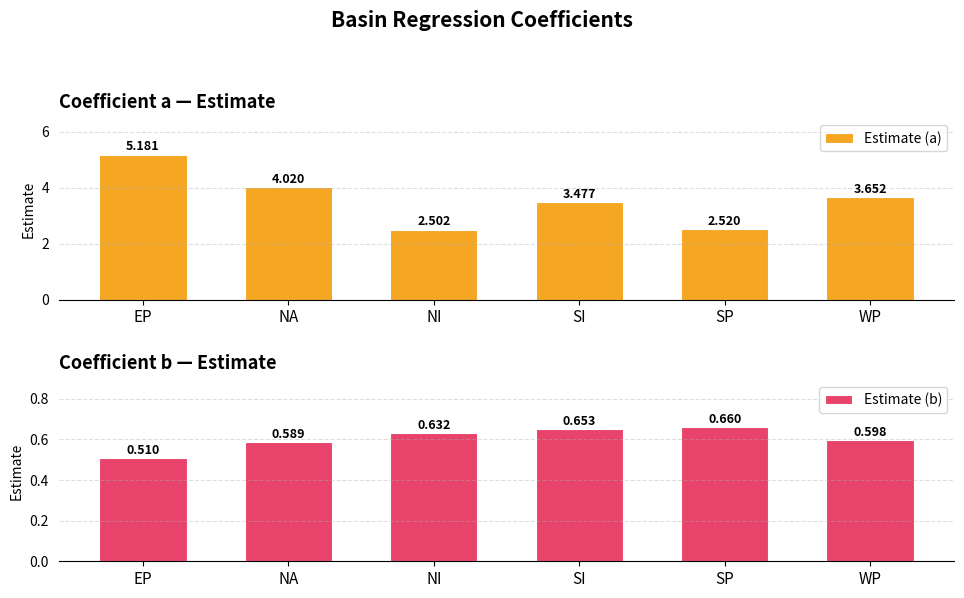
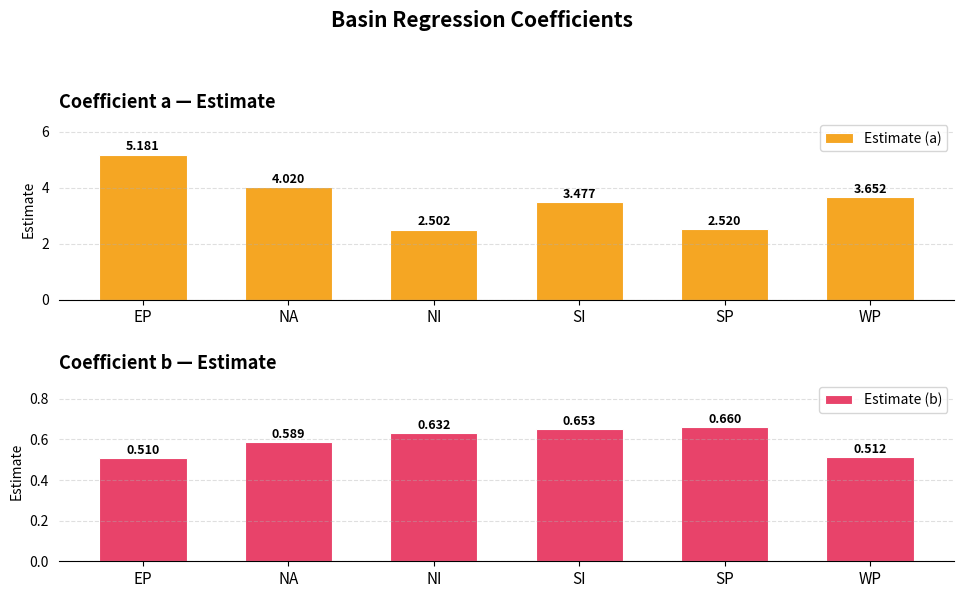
Coefficient b — Estimate, WP: 0.598 -> 0.512
